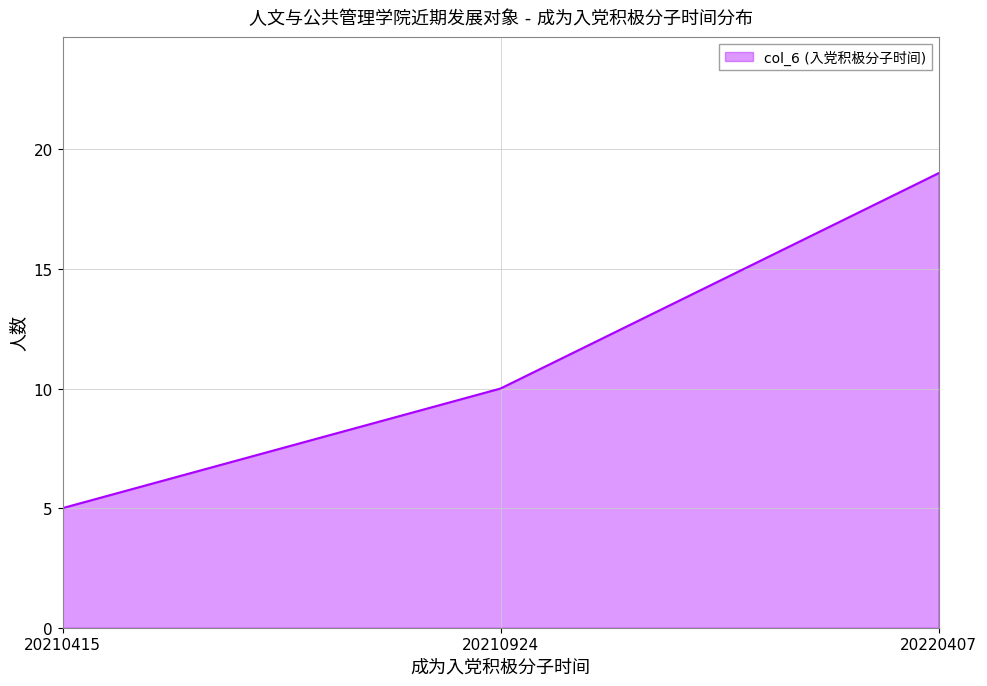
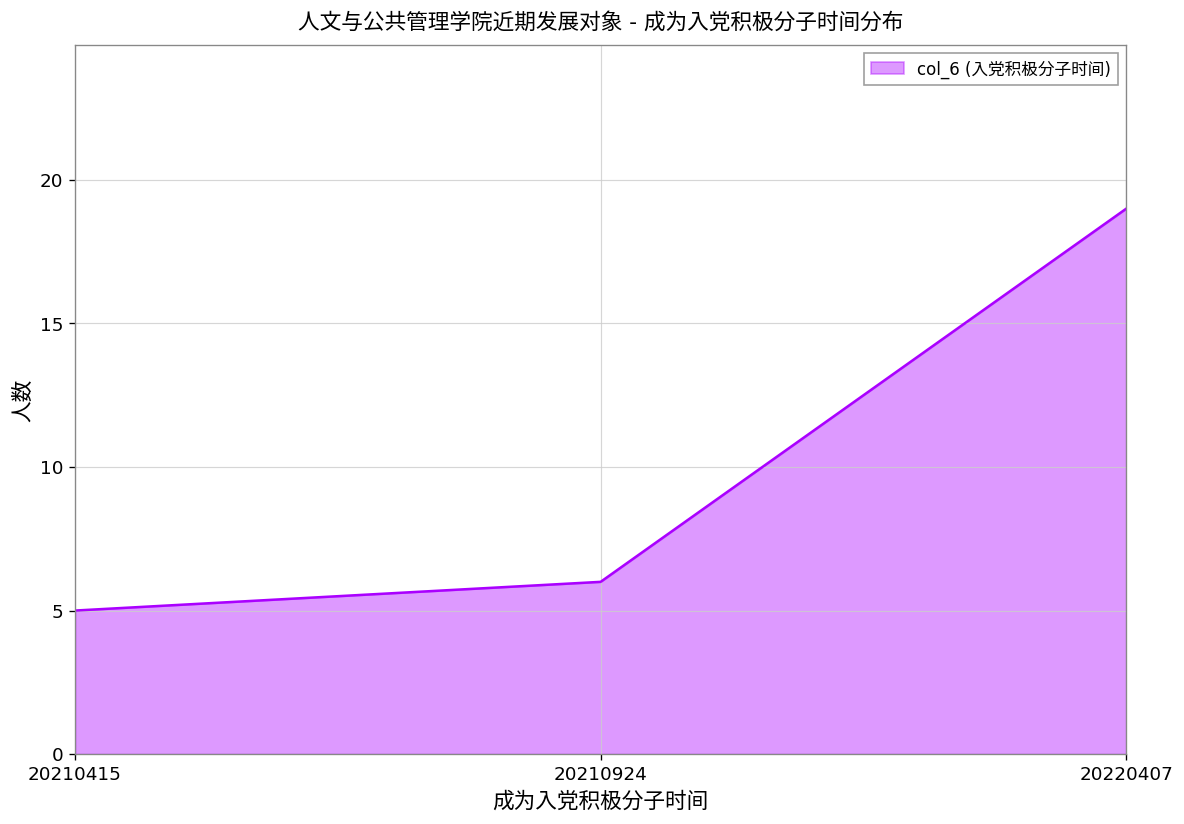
20210924: 10 -> 6
